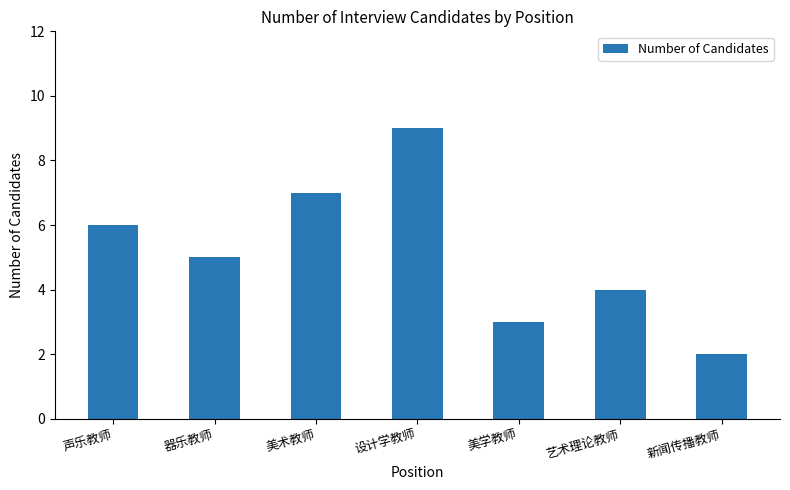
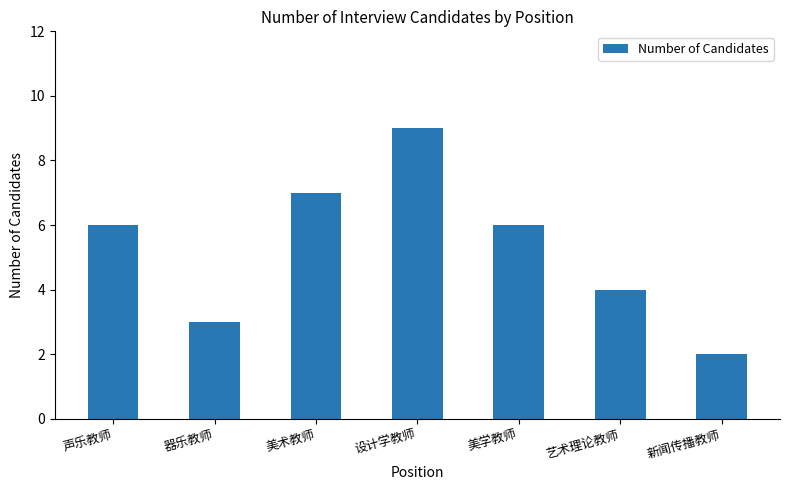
器乐教师: 5 -> 3
美学教师: 3 -> 6
